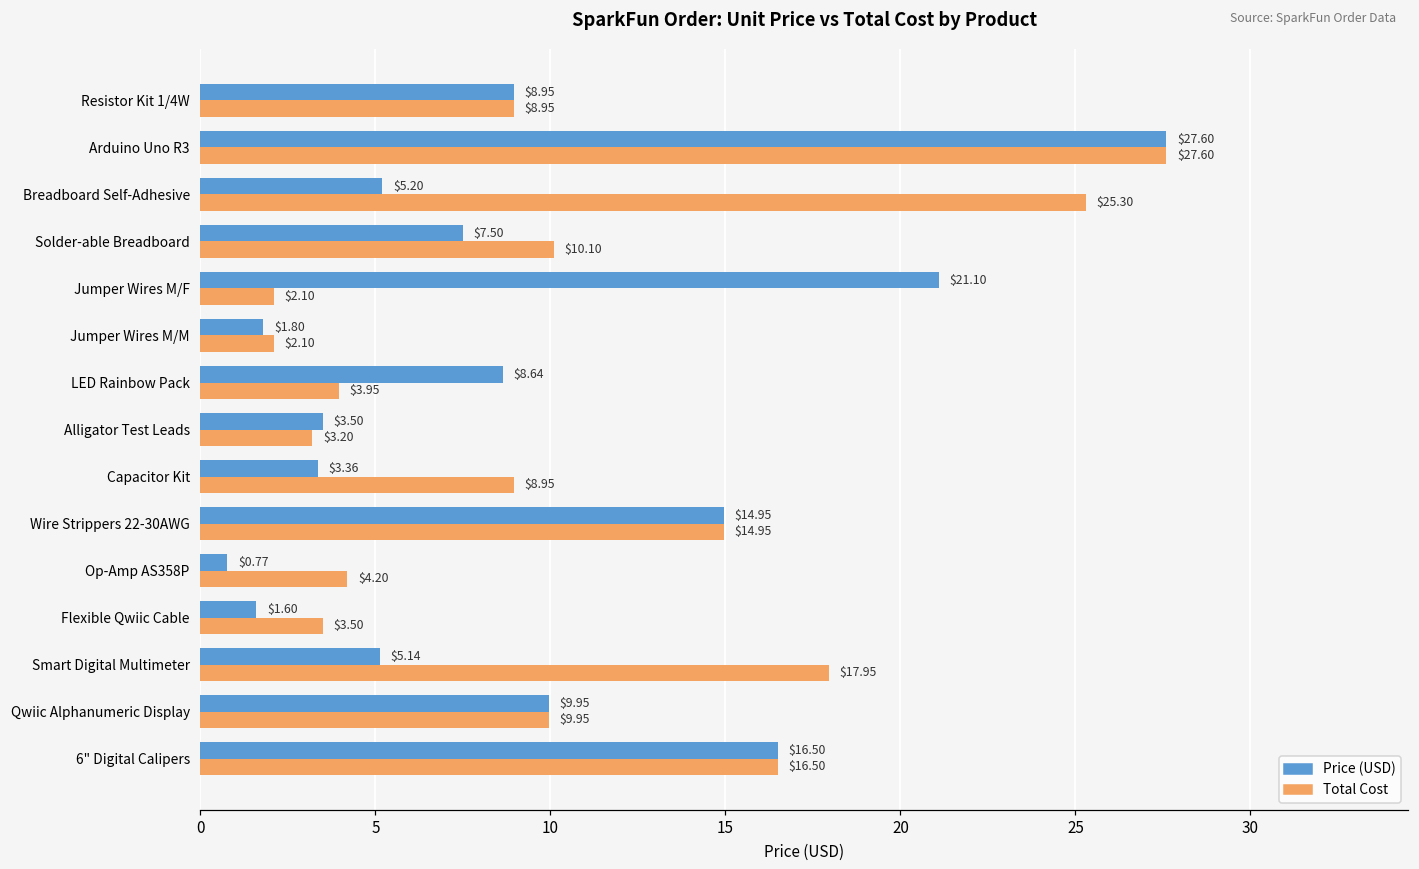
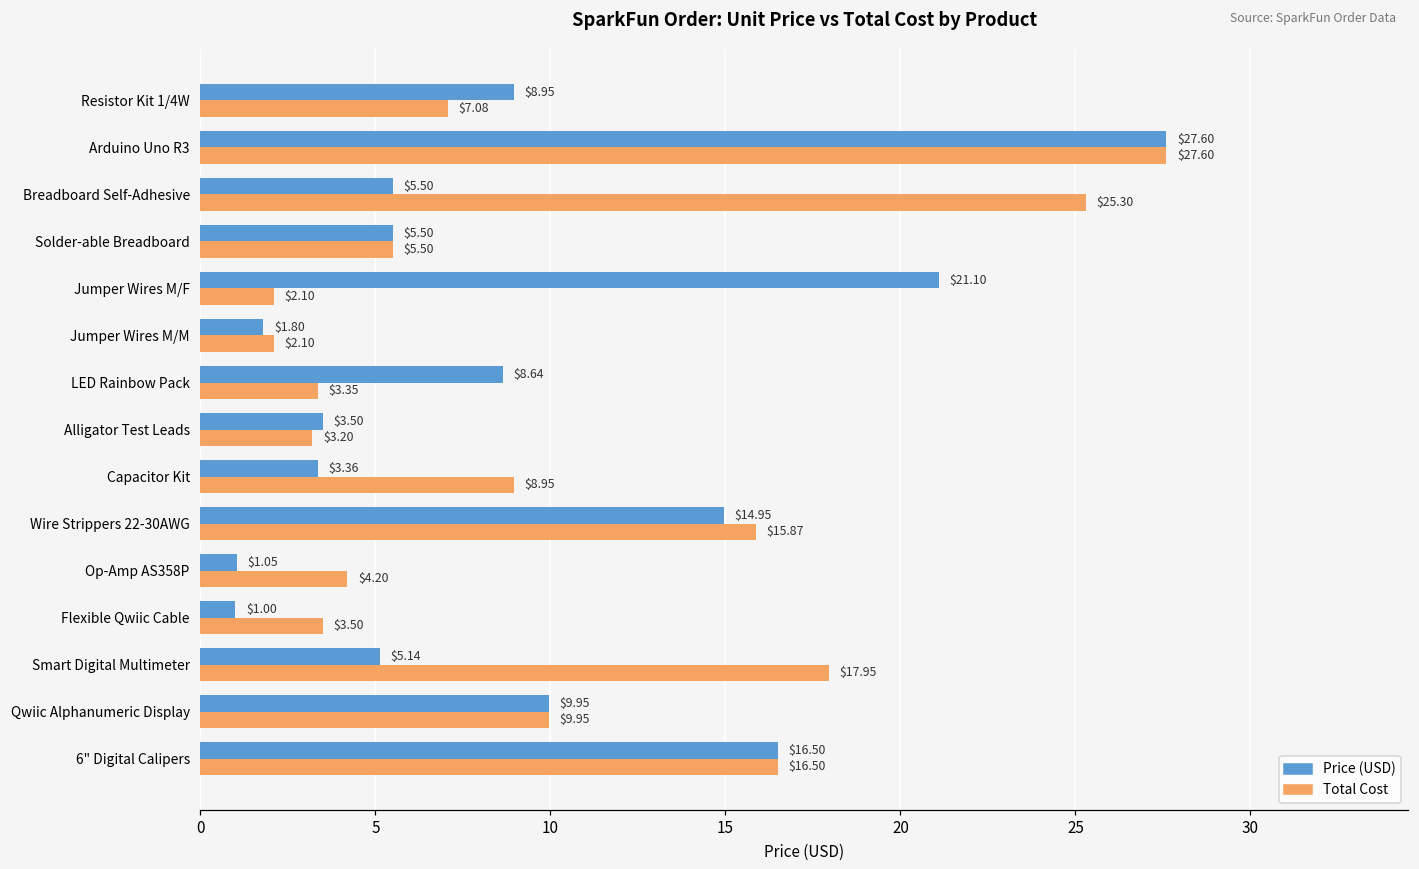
Total Cost, Resistor Kit 1/4W: $8.95 -> $7.08
Price (USD), Breadboard Self-Adhesive: $5.20 -> $5.50
Price (USD), Solder-able Breadboard: $7.50 -> $5.50
Total Cost, Solder-able Breadboard: $10.10 -> $5.50
Total Cost, LED Rainbow Pack: $3.95 -> $3.35
Total Cost, Wire Strippers 22-30AWG: $14.95 -> $15.87
Price (USD), Op-Amp AS358P: $0.77 -> $1.05
Price (USD), Flexible Qwiic Cable: $1.60 -> $1.00
